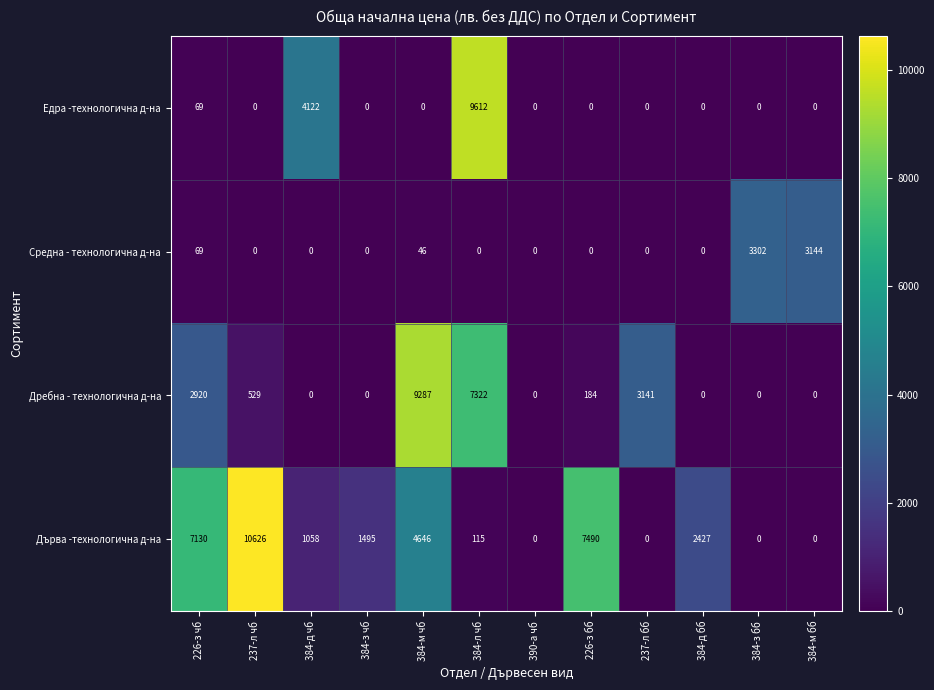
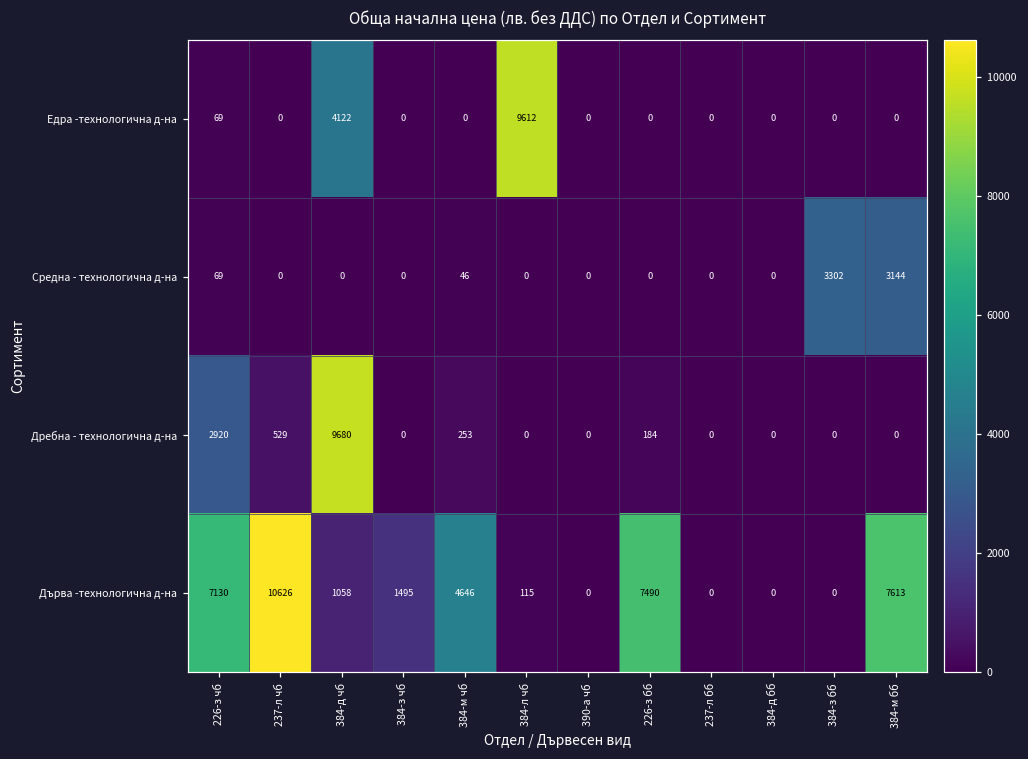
Дребна - технологична д-на, 384-д чб: 0 -> 9680
Дребна - технологична д-на, 384-м чб: 9287 -> 253
Дребна - технологична д-на, 384-л чб: 7322 -> 0
Дребна - технологична д-на, 237-л бб: 3141 -> 0
Дърва -технологична д-на, 384-д бб: 2427 -> 0
Дърва -технологична д-на, 384-м бб: 0 -> 7613
